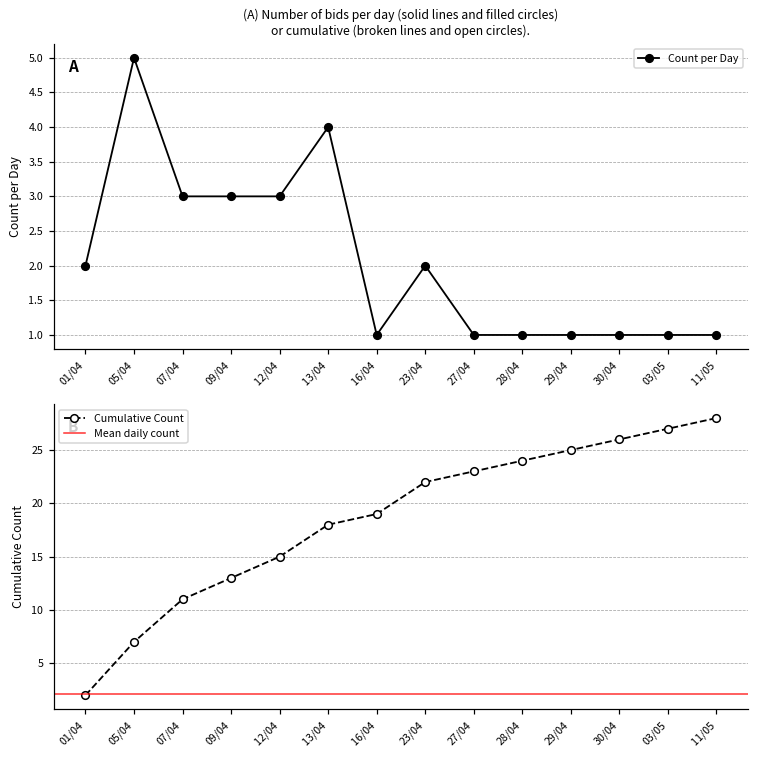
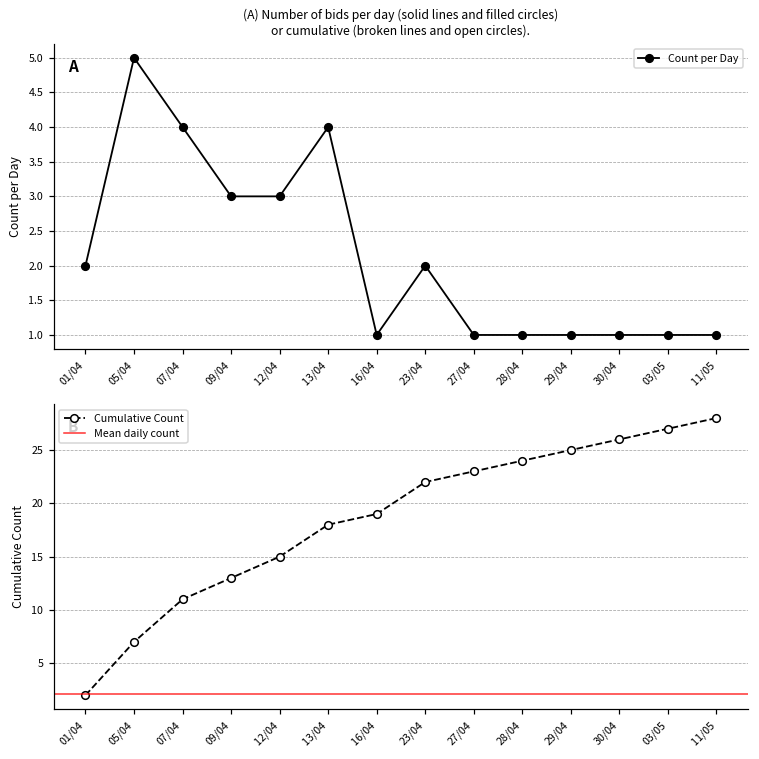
(A) Number of bids per day (solid lines and filled circles) or cumulative (broken lines and open circles)., 07/04: 3 -> 4
